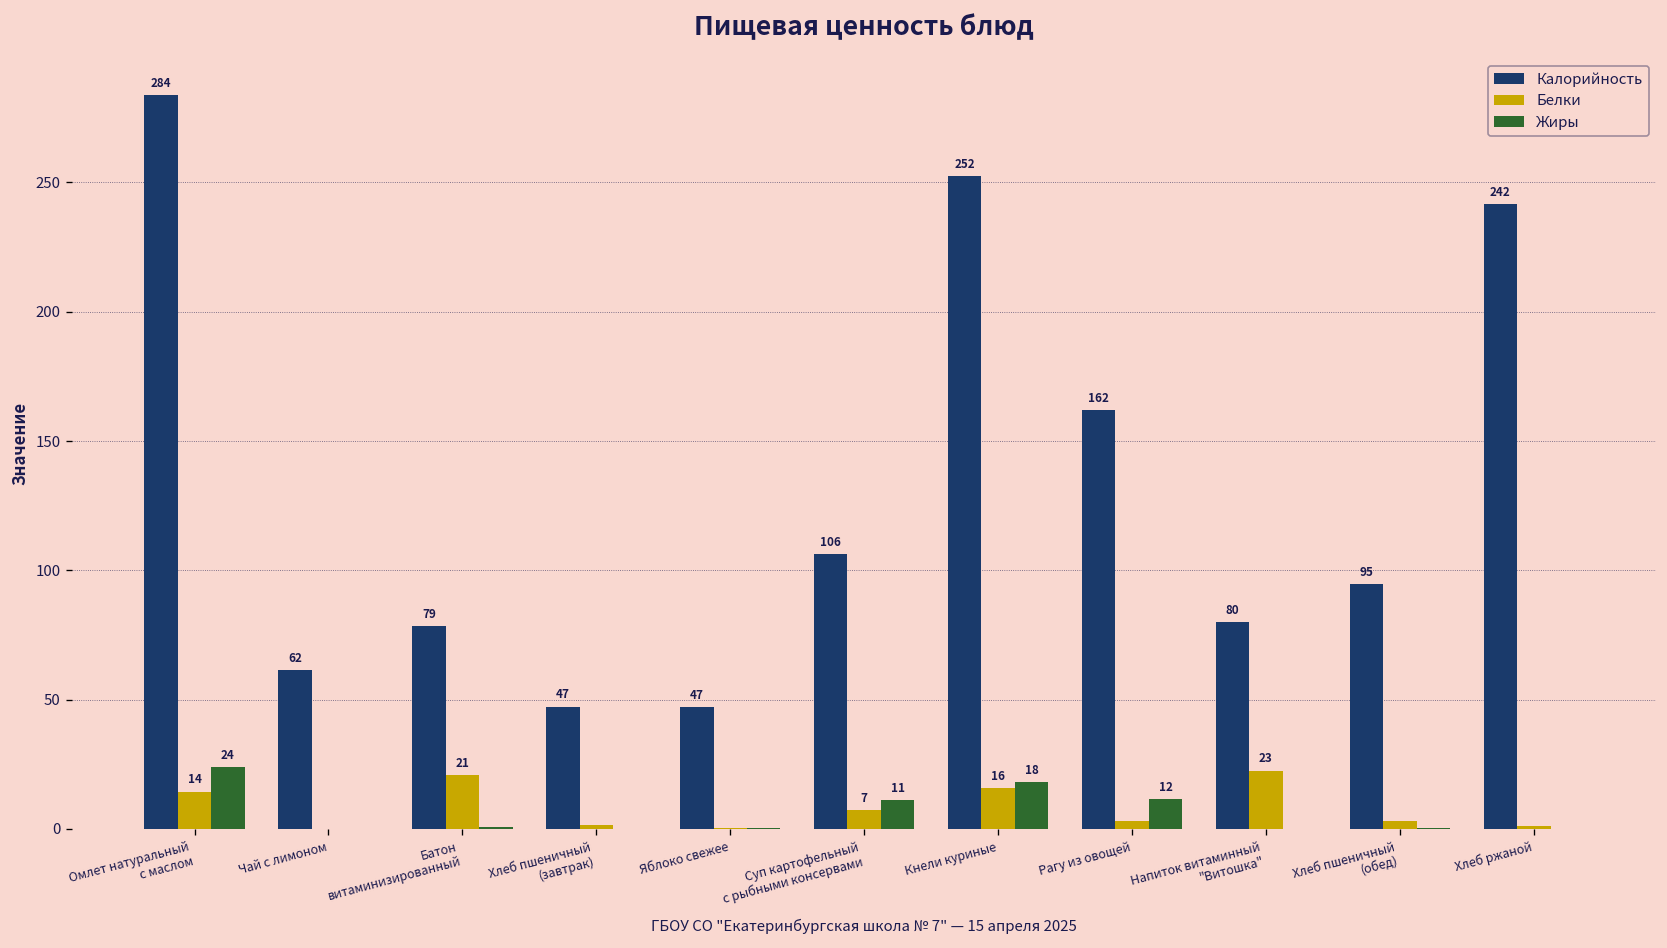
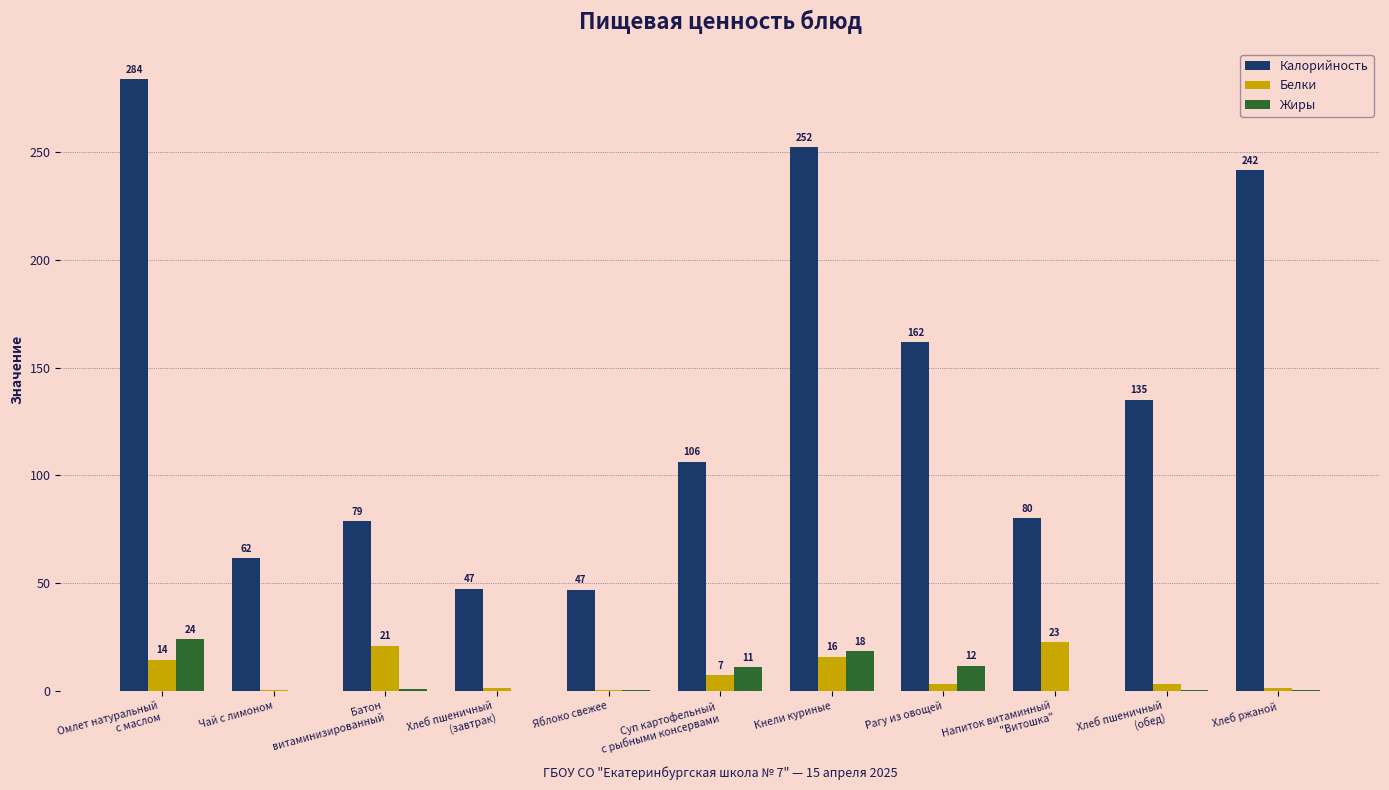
Калорийность, Хлеб пшеничный (обед): 95 -> 135
